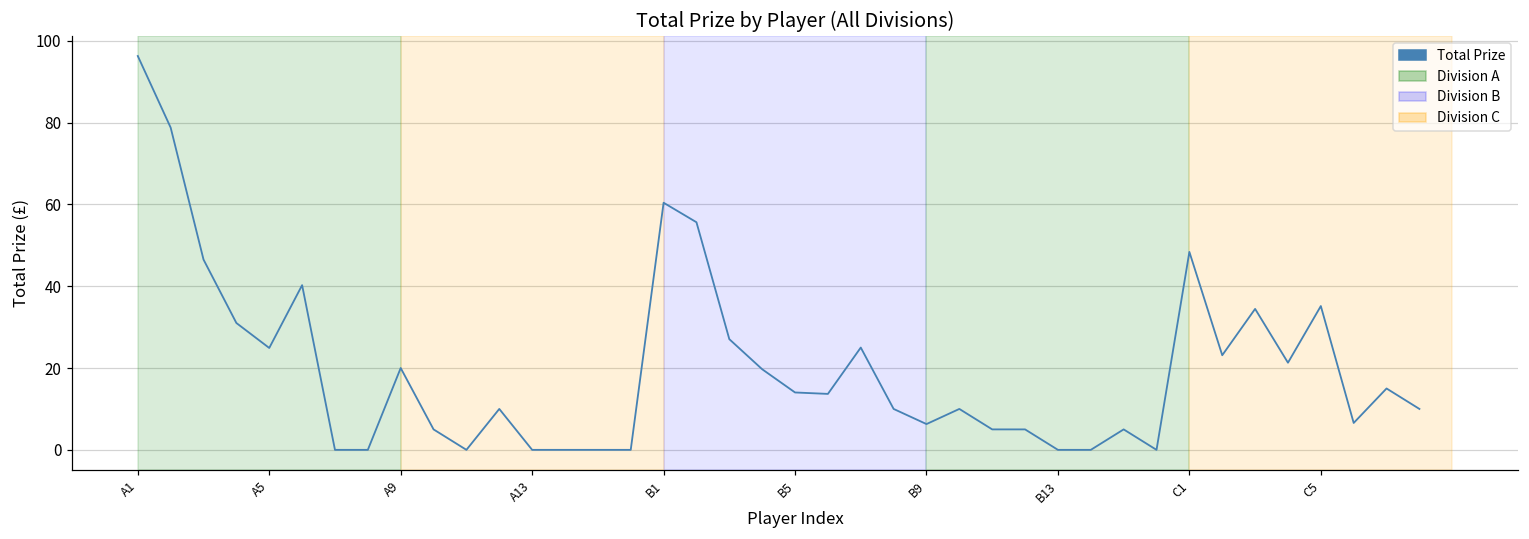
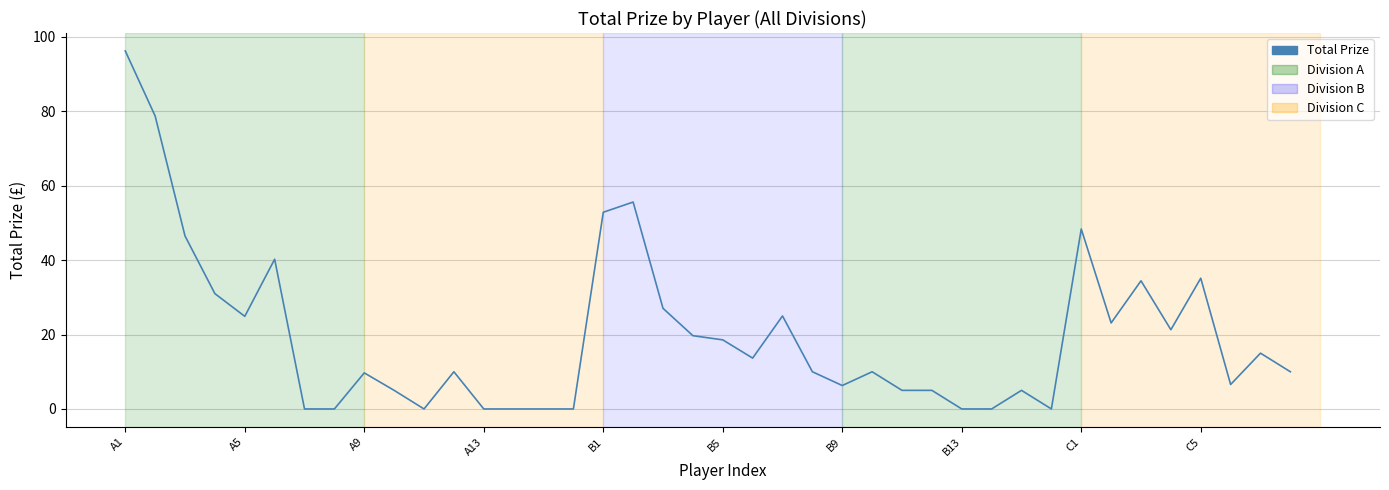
A9: 20 -> 10
B1: 60 -> 53
B5: 14 -> 19
